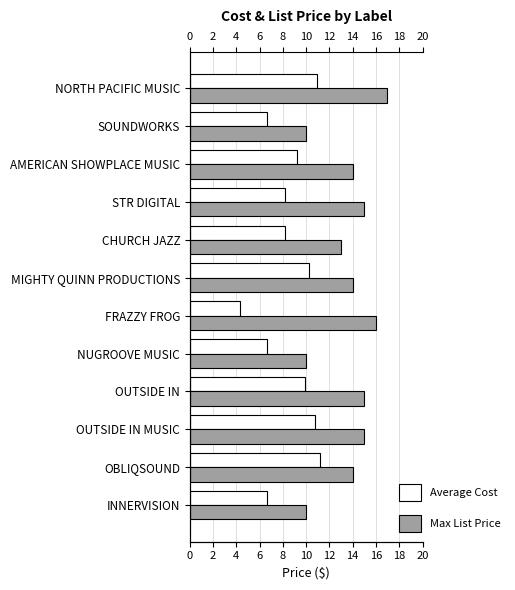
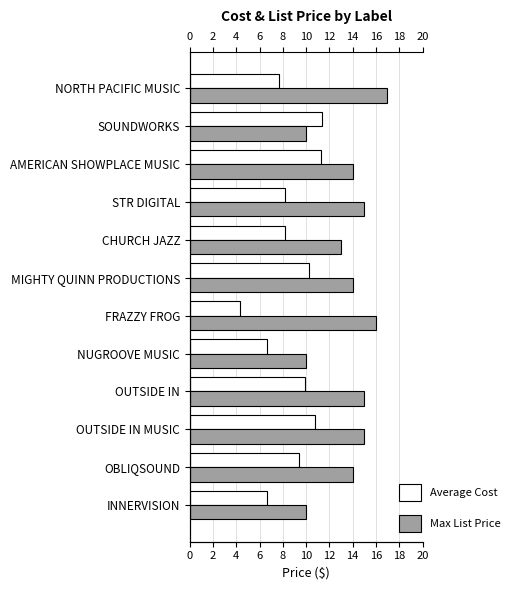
Average Cost, NORTH PACIFIC MUSIC: 10.9 -> 7.7
Average Cost, SOUNDWORKS: 6.7 -> 11.4
Average Cost, AMERICAN SHOWPLACE MUSIC: 9.2 -> 11.3
Average Cost, OBLIQSOUND: 11.2 -> 9.4
